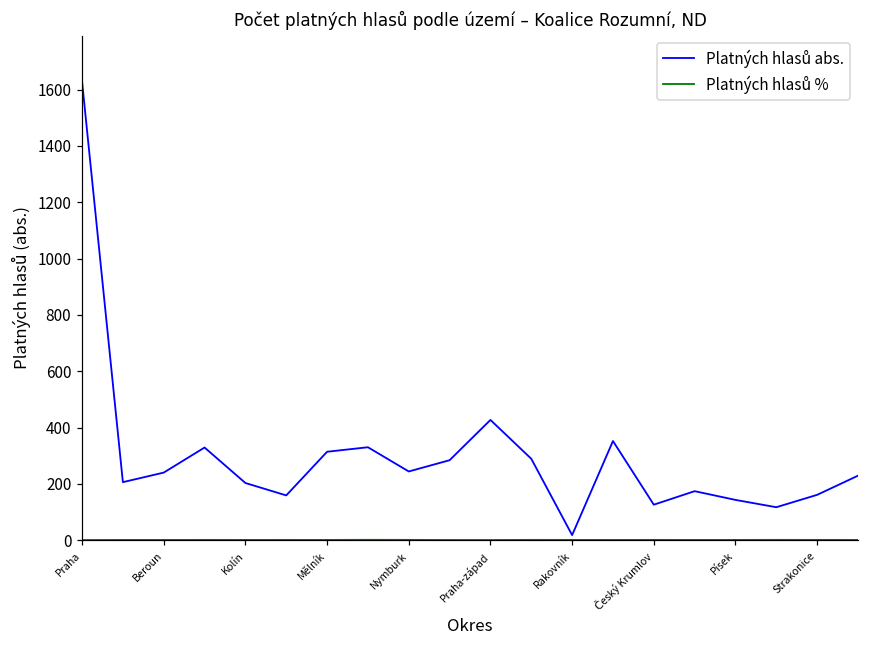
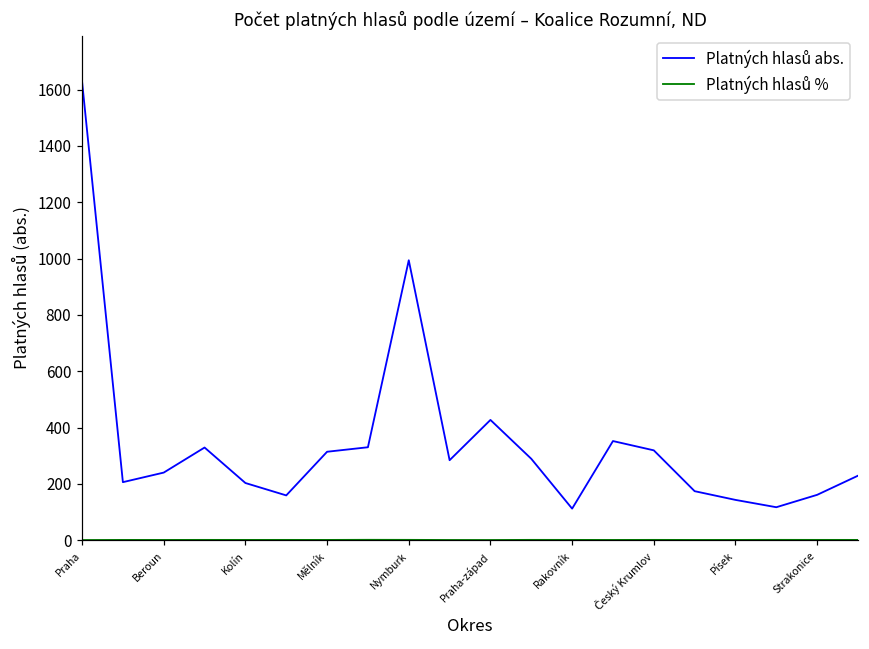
Platných hlasů abs., Nymburk: 240 -> 990
Platných hlasů abs., Rakovník: 20 -> 110
Platných hlasů abs., Český Krumlov: 130 -> 320
